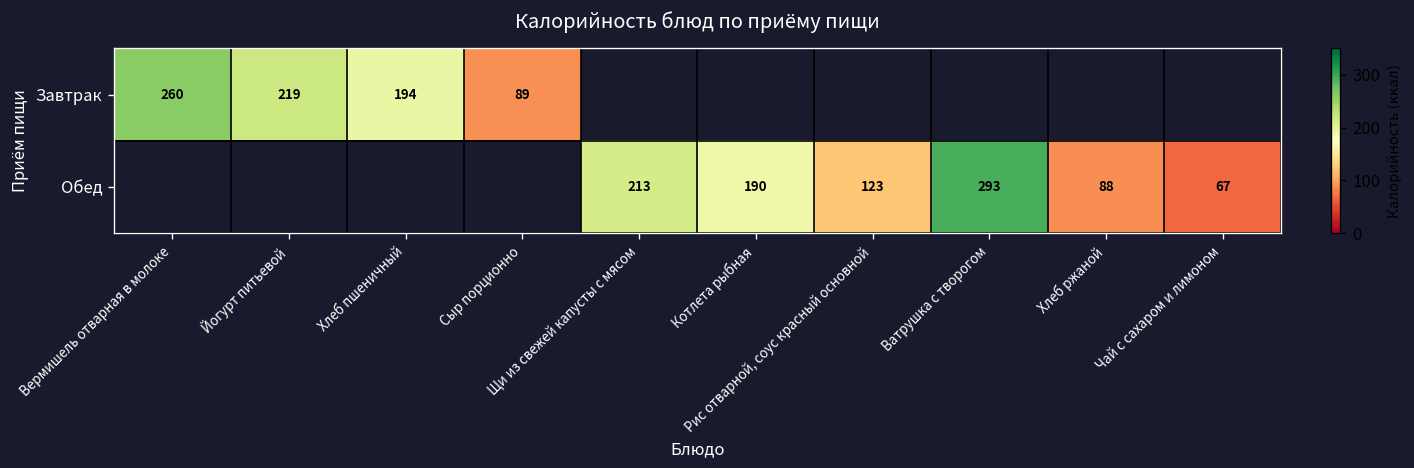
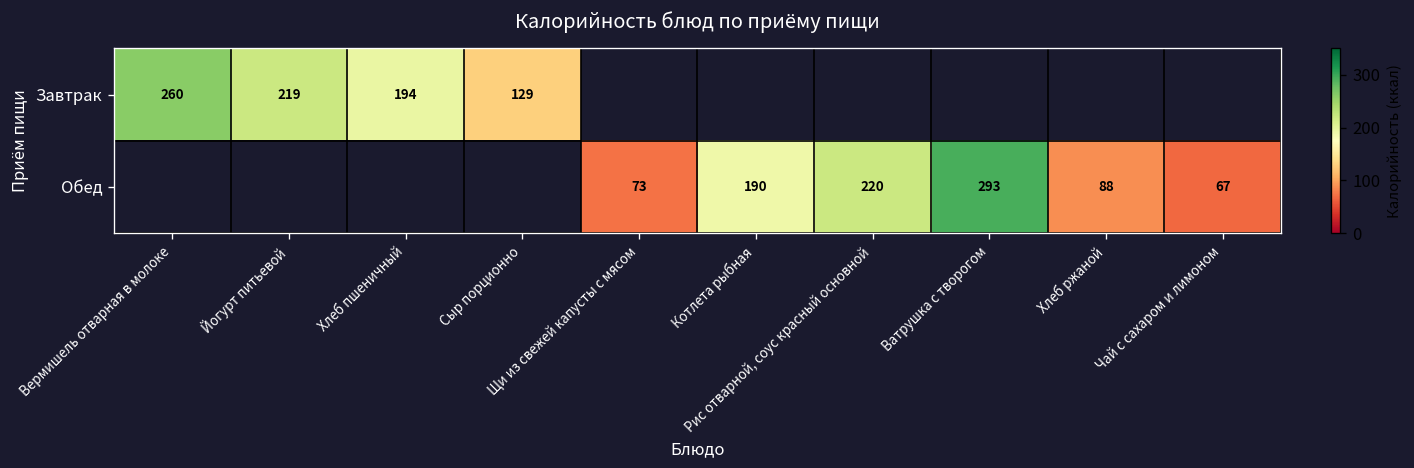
Завтрак, Сыр порционно: 89 -> 129
Обед, Щи из свежей капусты с мясом: 213 -> 73
Обед, Рис отварной, соус красный основной: 123 -> 220
